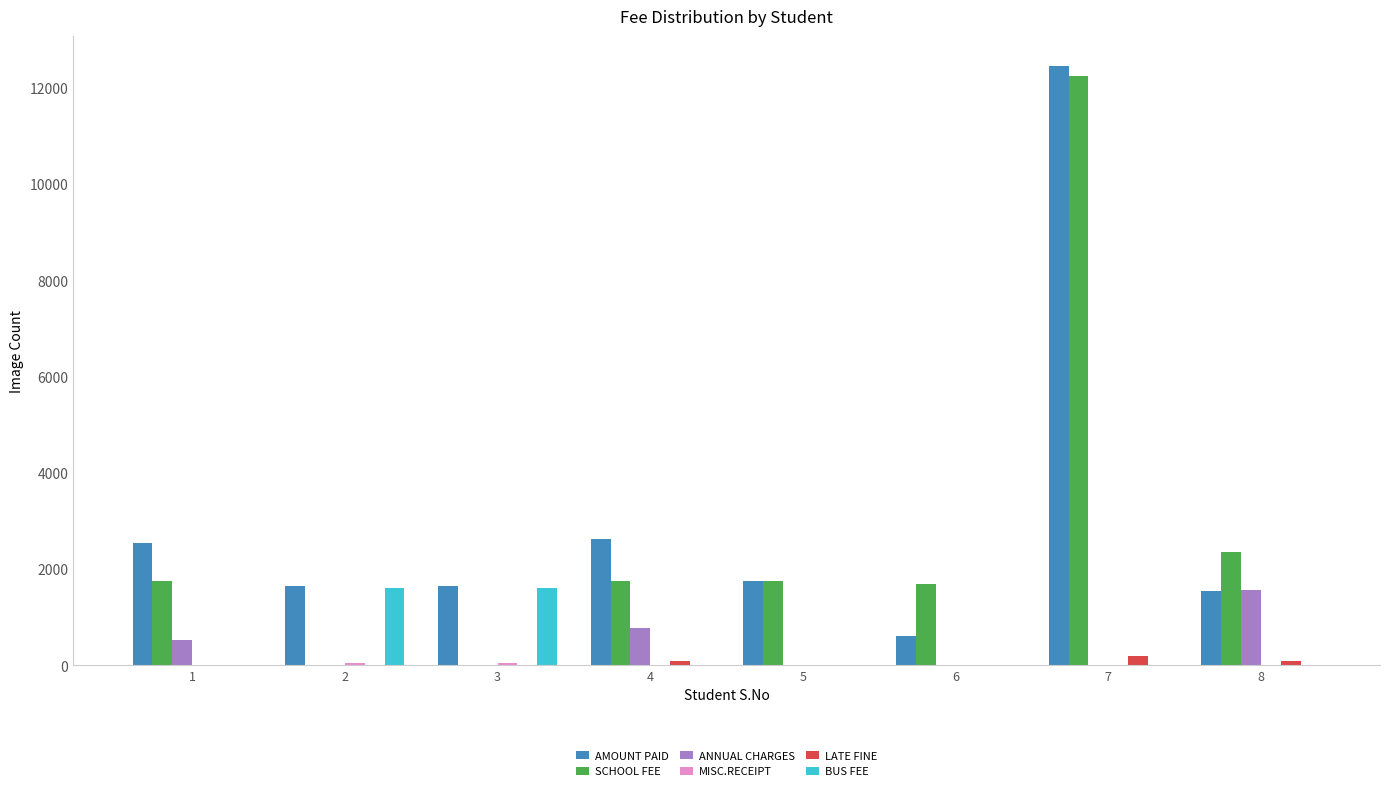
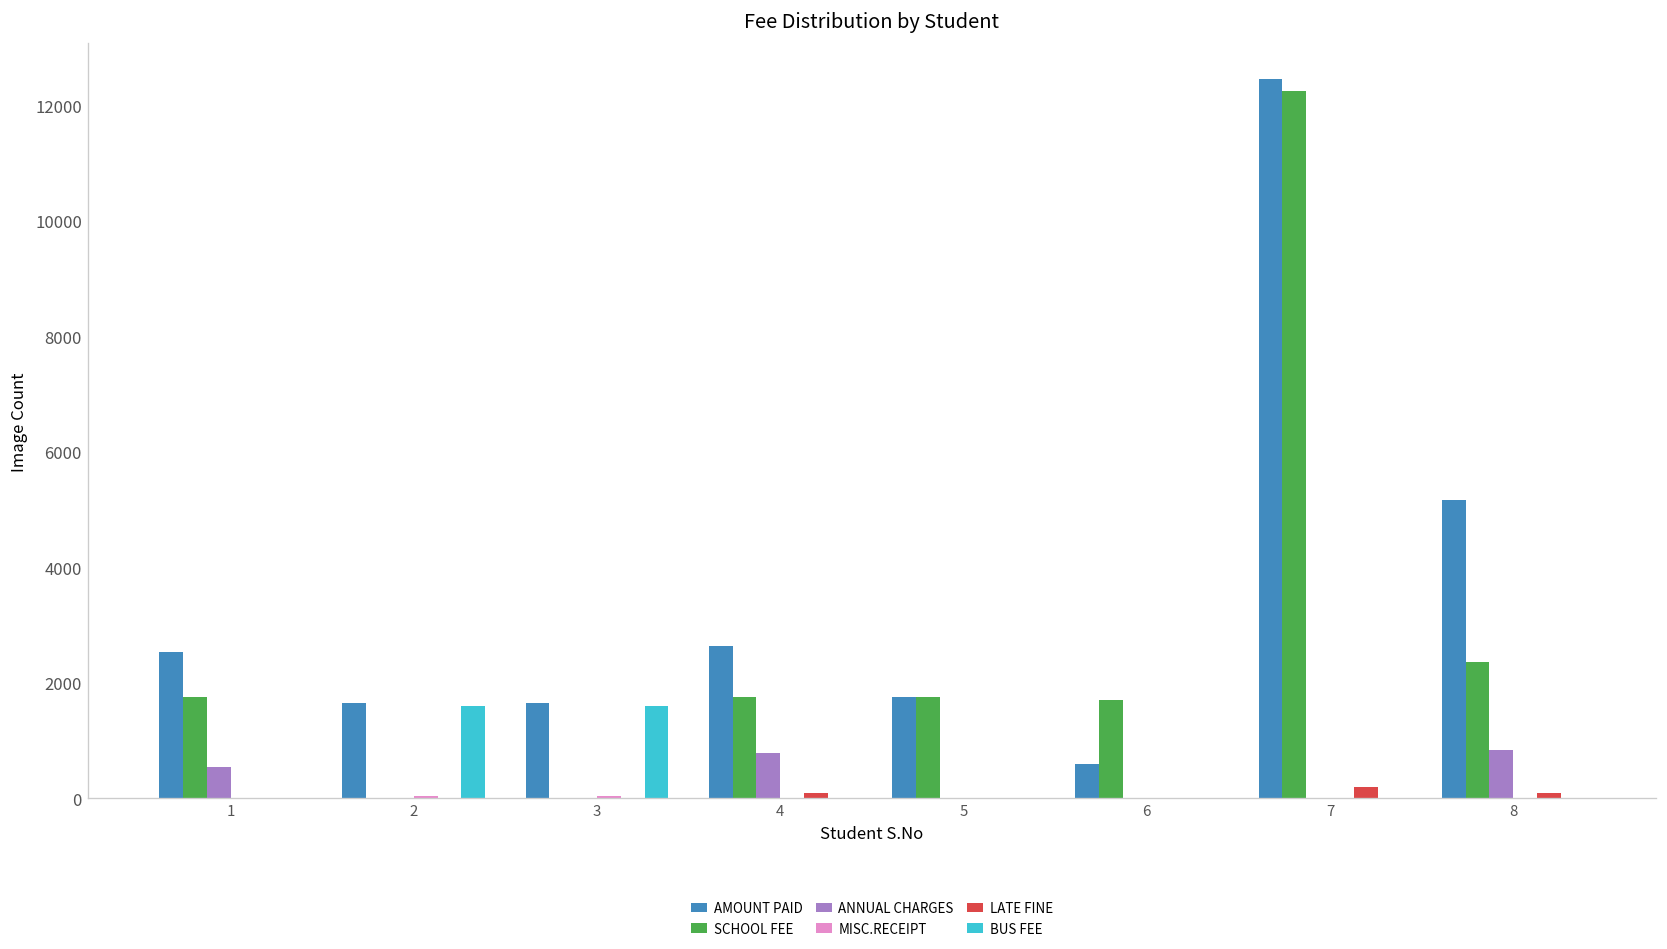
AMOUNT PAID, 8: 1600 -> 5200
ANNUAL CHARGES, 8: 1600 -> 800
